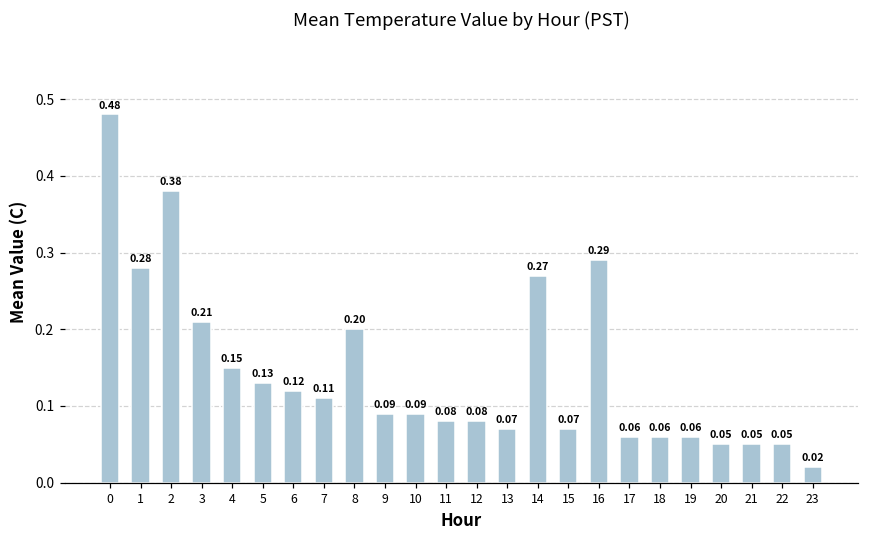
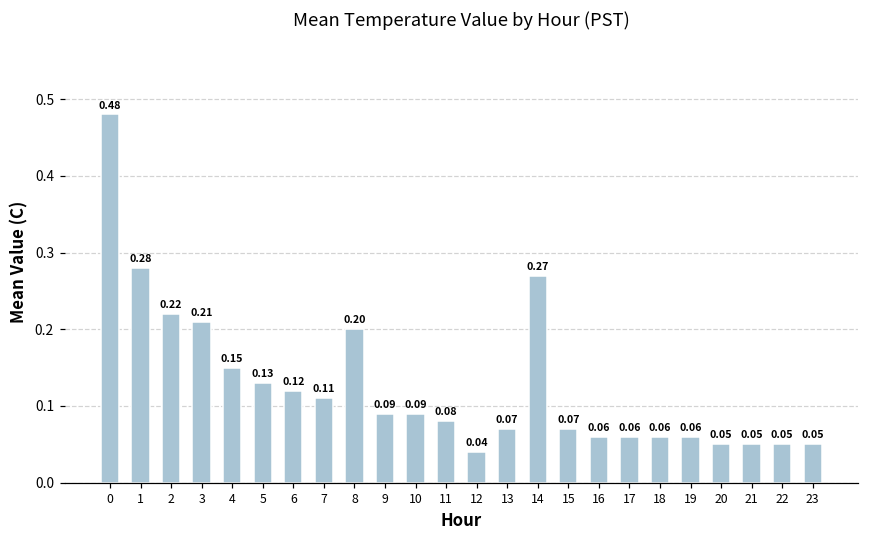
2: 0.38 -> 0.22
12: 0.08 -> 0.04
16: 0.29 -> 0.06
23: 0.02 -> 0.05
